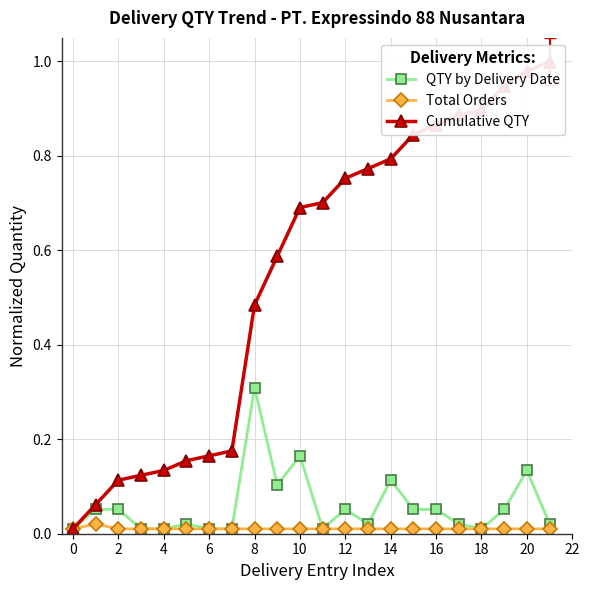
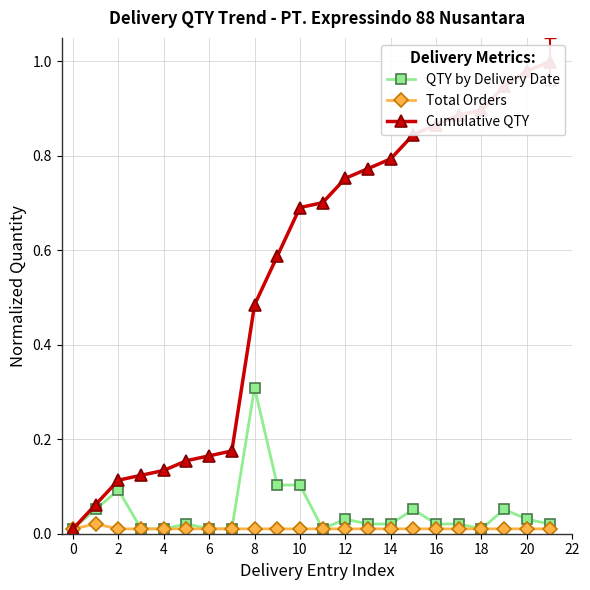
QTY by Delivery Date, 2: 0.05 -> 0.09
QTY by Delivery Date, 10: 0.16 -> 0.10
QTY by Delivery Date, 12: 0.05 -> 0.03
QTY by Delivery Date, 14: 0.11 -> 0.02
QTY by Delivery Date, 16: 0.05 -> 0.02
QTY by Delivery Date, 20: 0.13 -> 0.03
